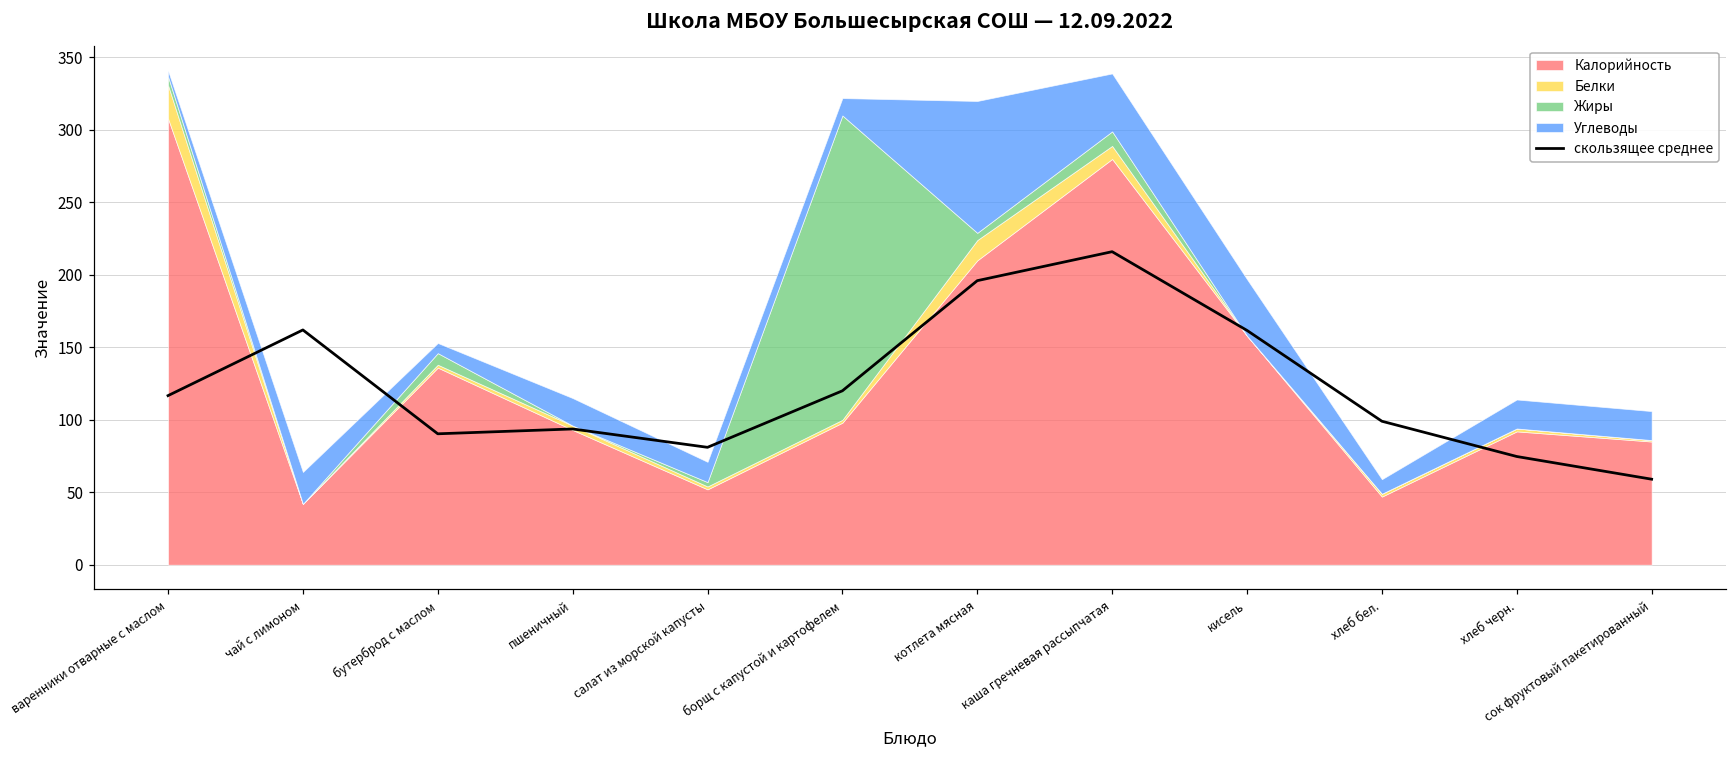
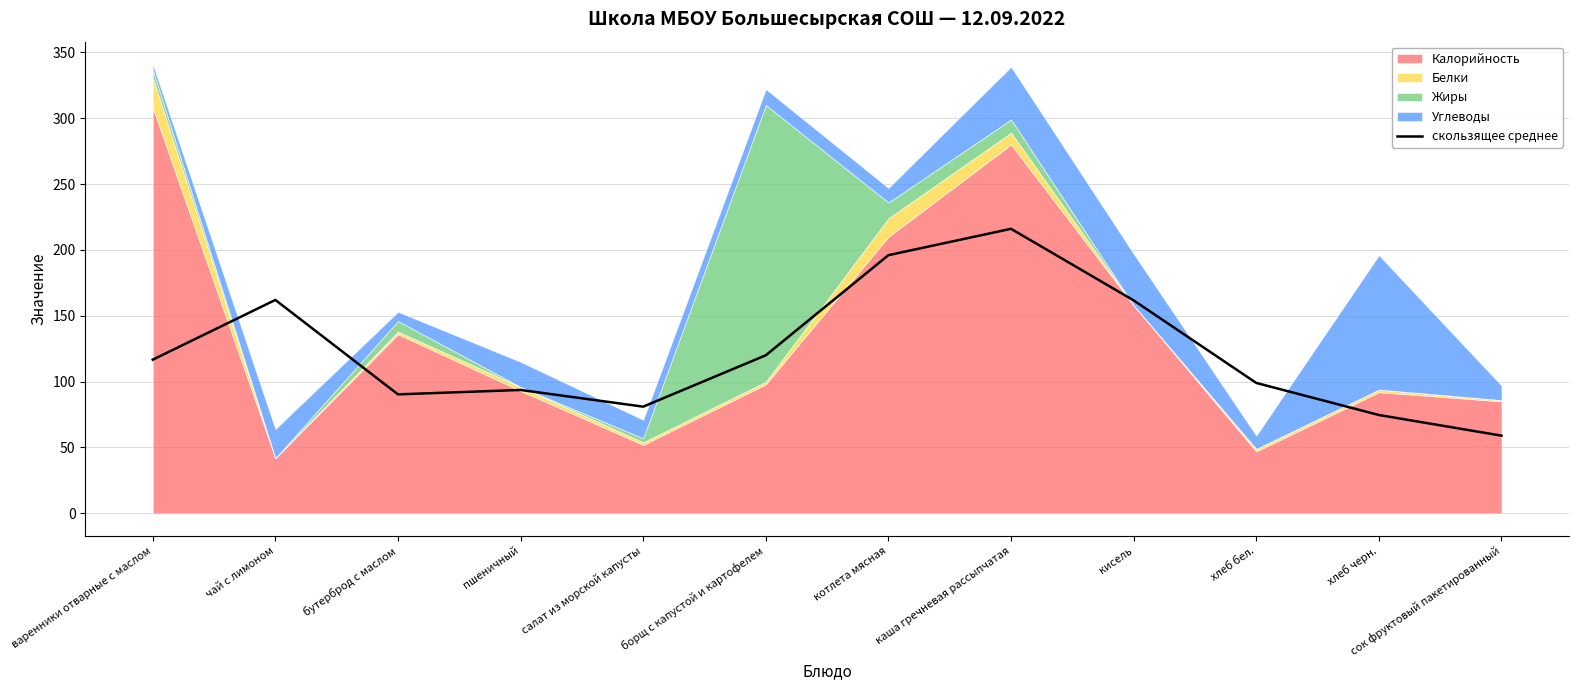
Жиры, котлета мясная: 5 -> 12
Углеводы, котлета мясная: 91 -> 11
Углеводы, хлеб черн.: 20 -> 102
Углеводы, сок фруктовый пакетированный: 20 -> 11
